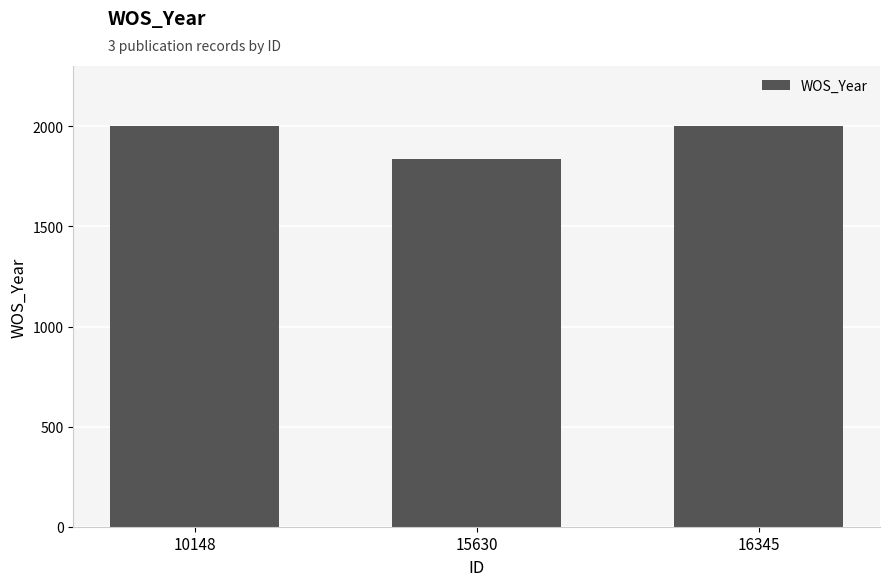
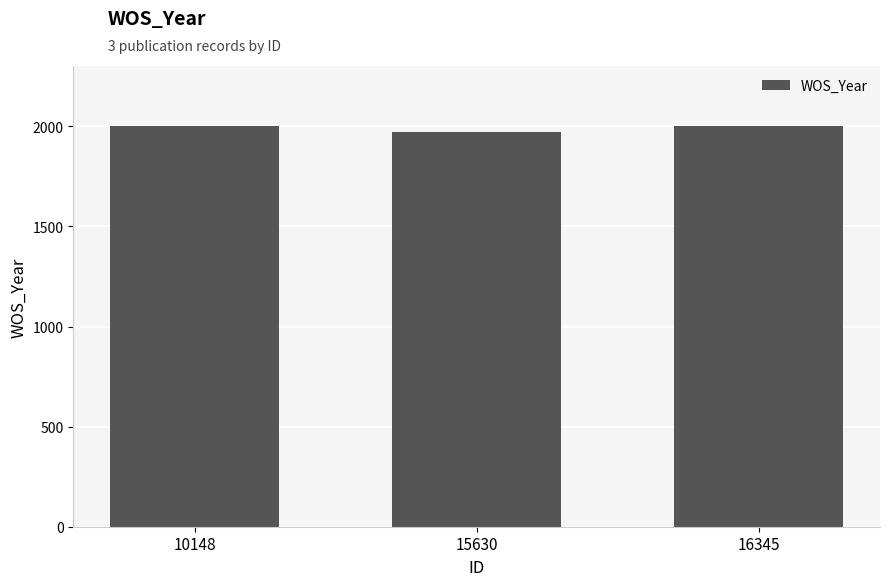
15630: 1840 -> 1970
